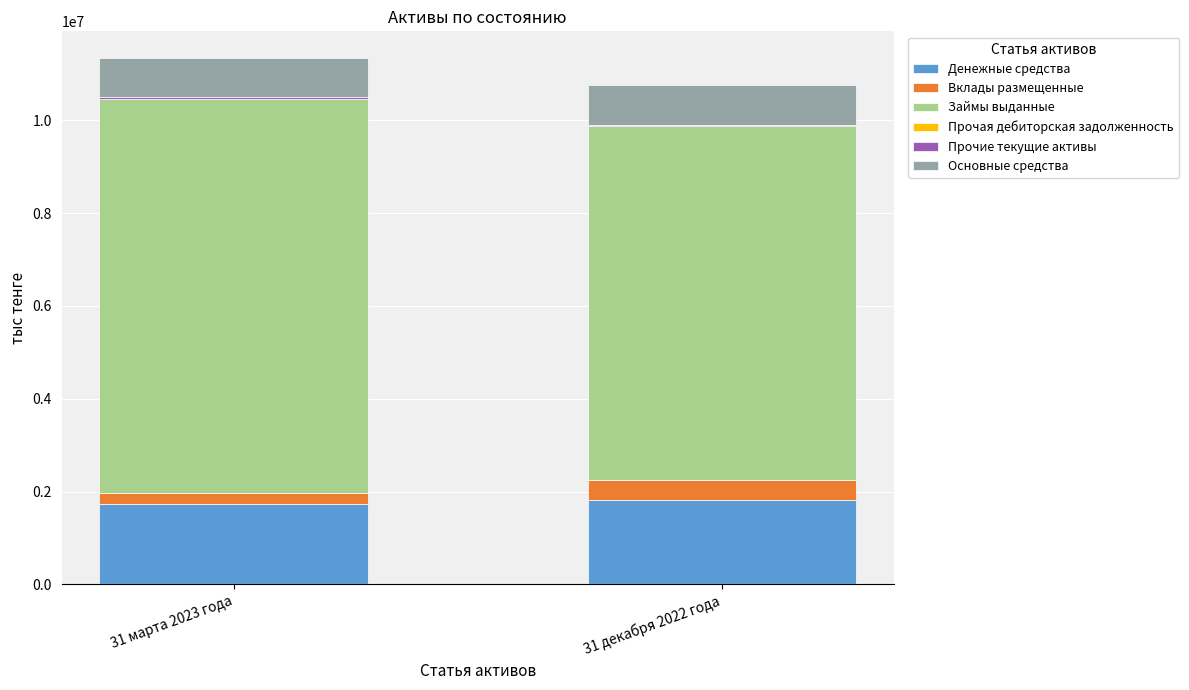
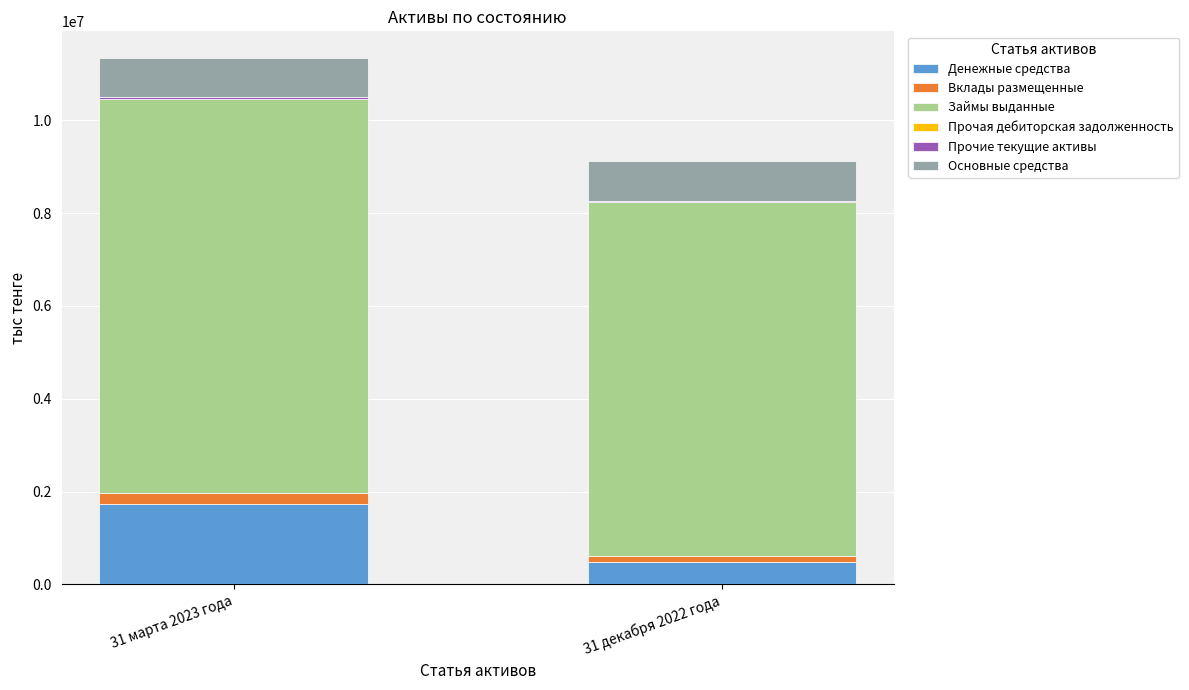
Денежные средства, 31 декабря 2022 года: 1800000 -> 500000
Вклады размещенные, 31 декабря 2022 года: 400000 -> 100000
